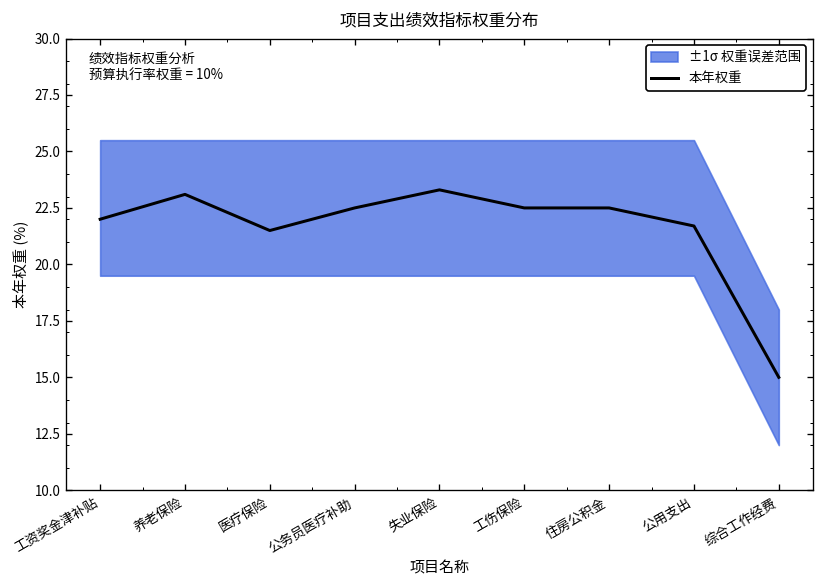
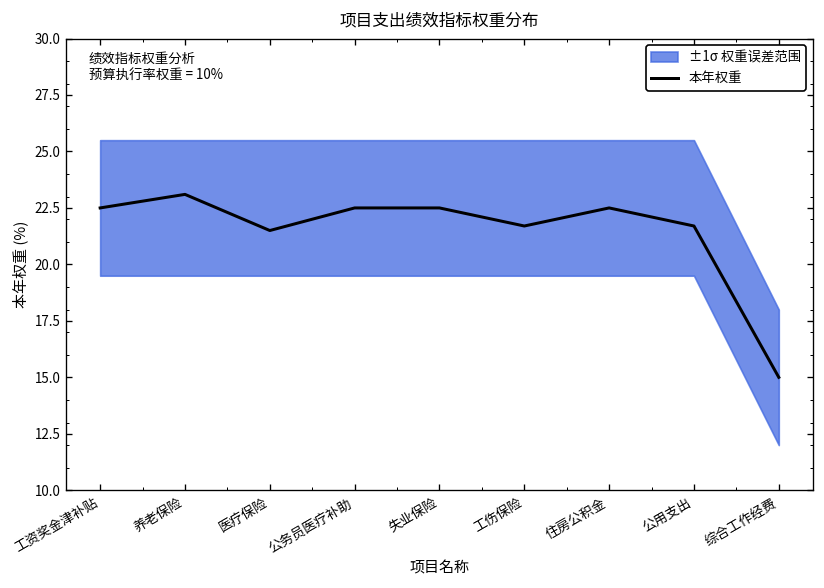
本年权重, 工资奖金津补贴: 22.0 -> 22.5
本年权重, 失业保险: 23.3 -> 22.5
本年权重, 工伤保险: 22.5 -> 21.7
